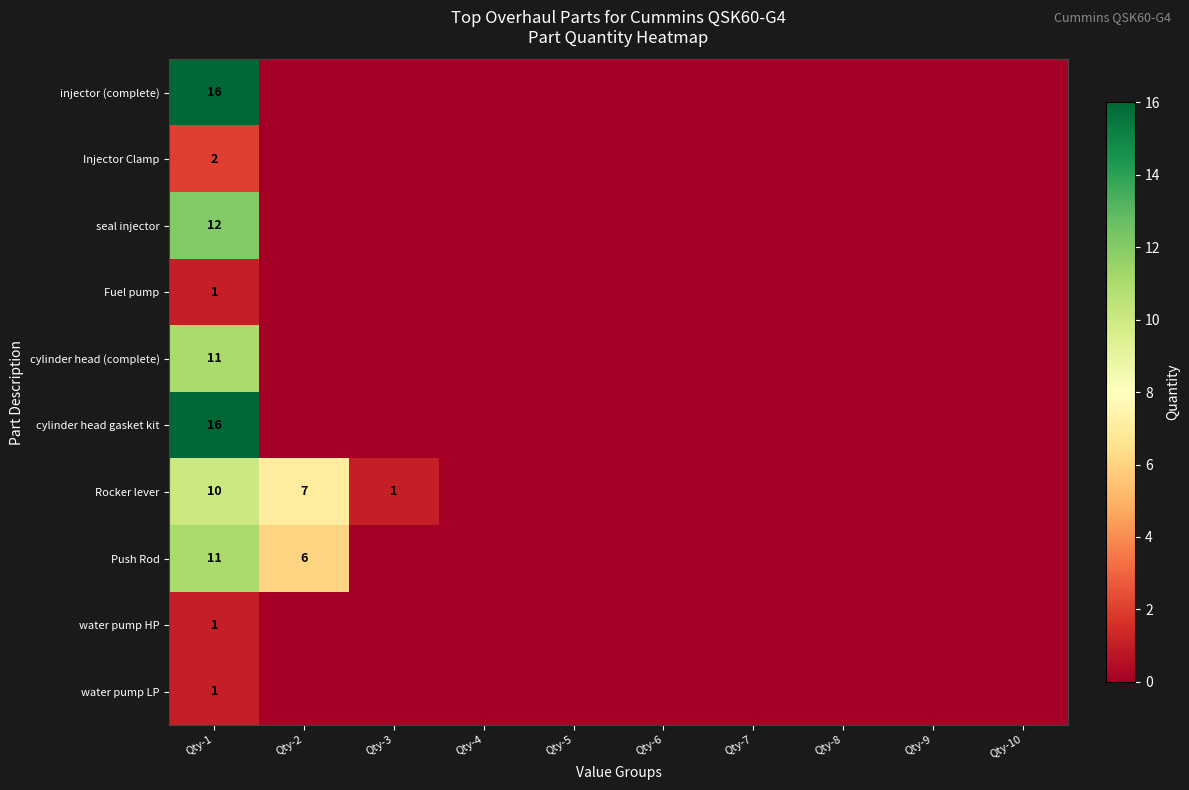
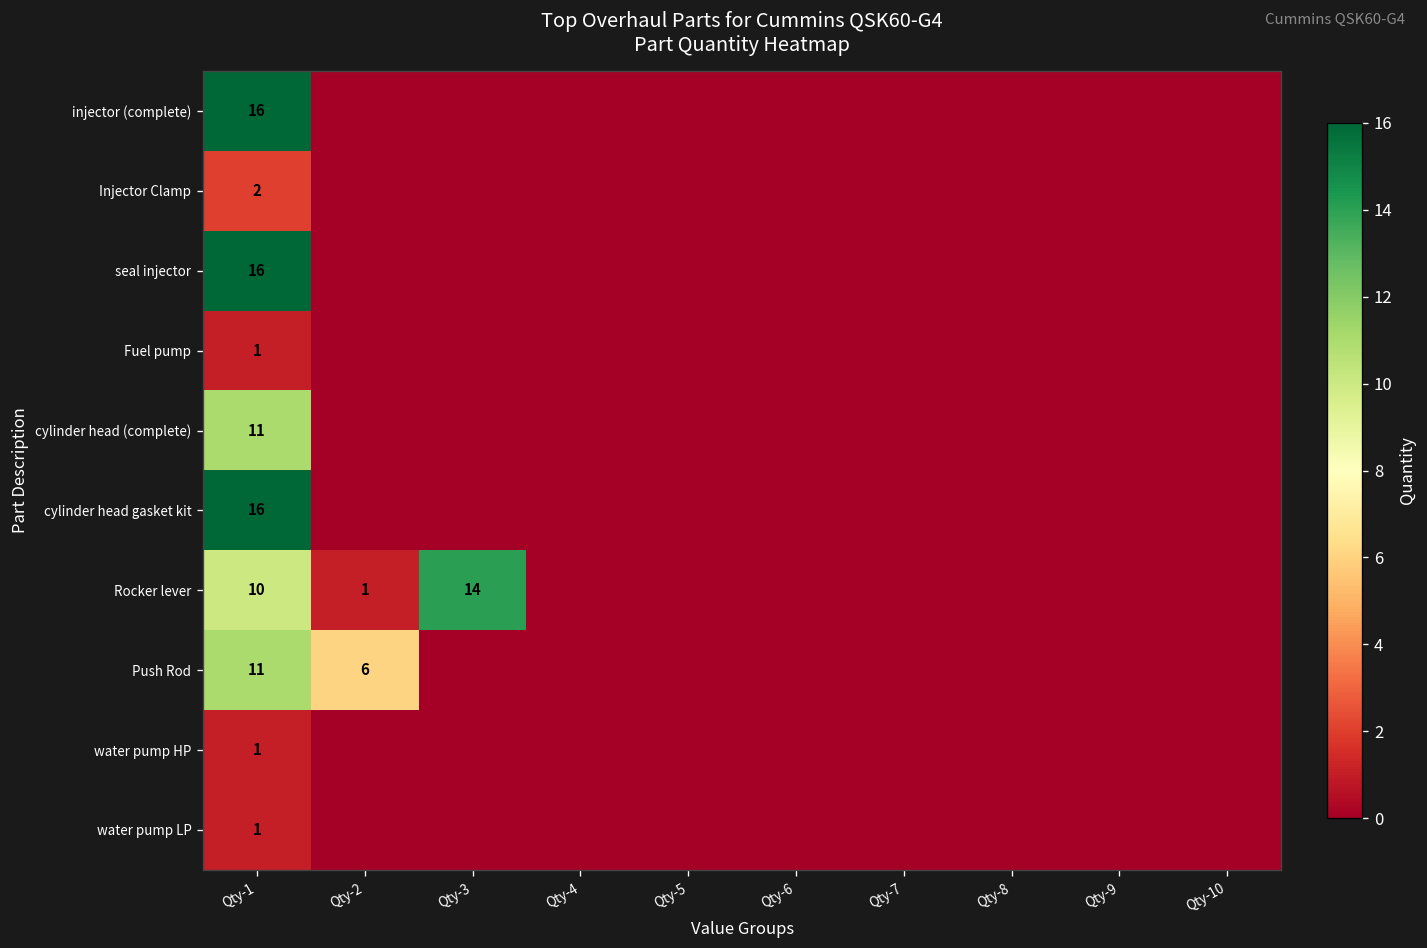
seal injector, Qty-1: 12 -> 16
Rocker lever, Qty-2: 7 -> 1
Rocker lever, Qty-3: 1 -> 14
